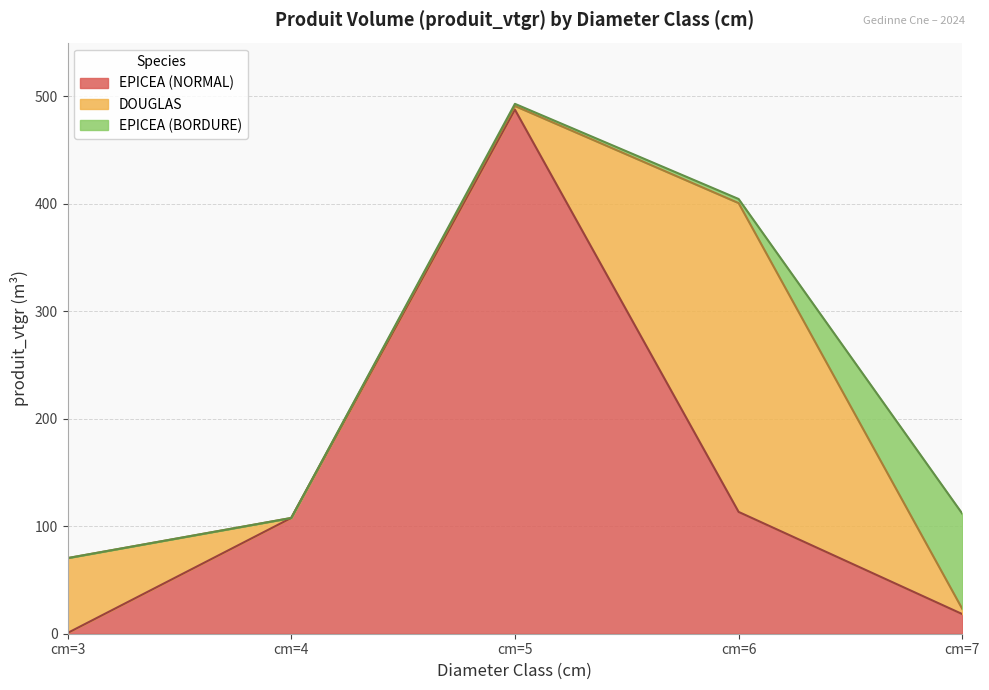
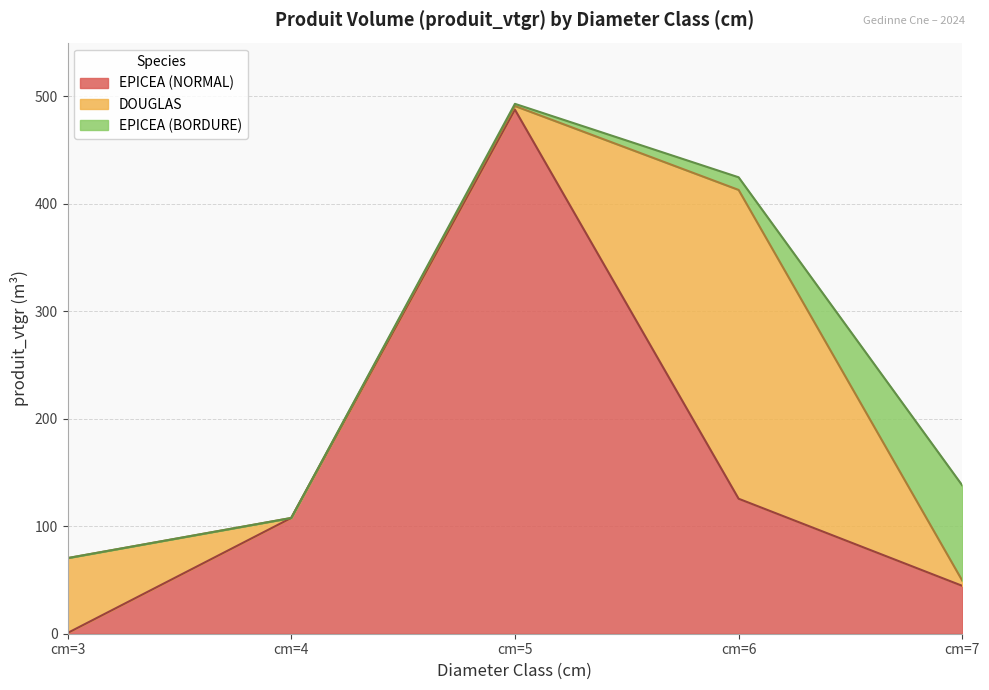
EPICEA (NORMAL), cm=6: 113 -> 126
EPICEA (BORDURE), cm=6: 4 -> 12
EPICEA (NORMAL), cm=7: 18 -> 45
